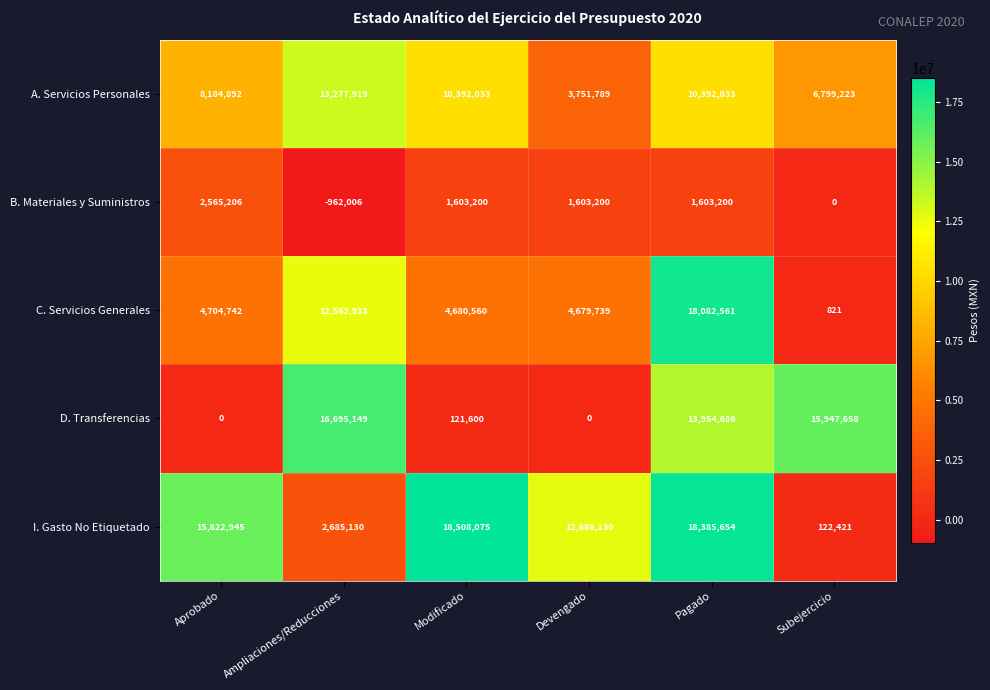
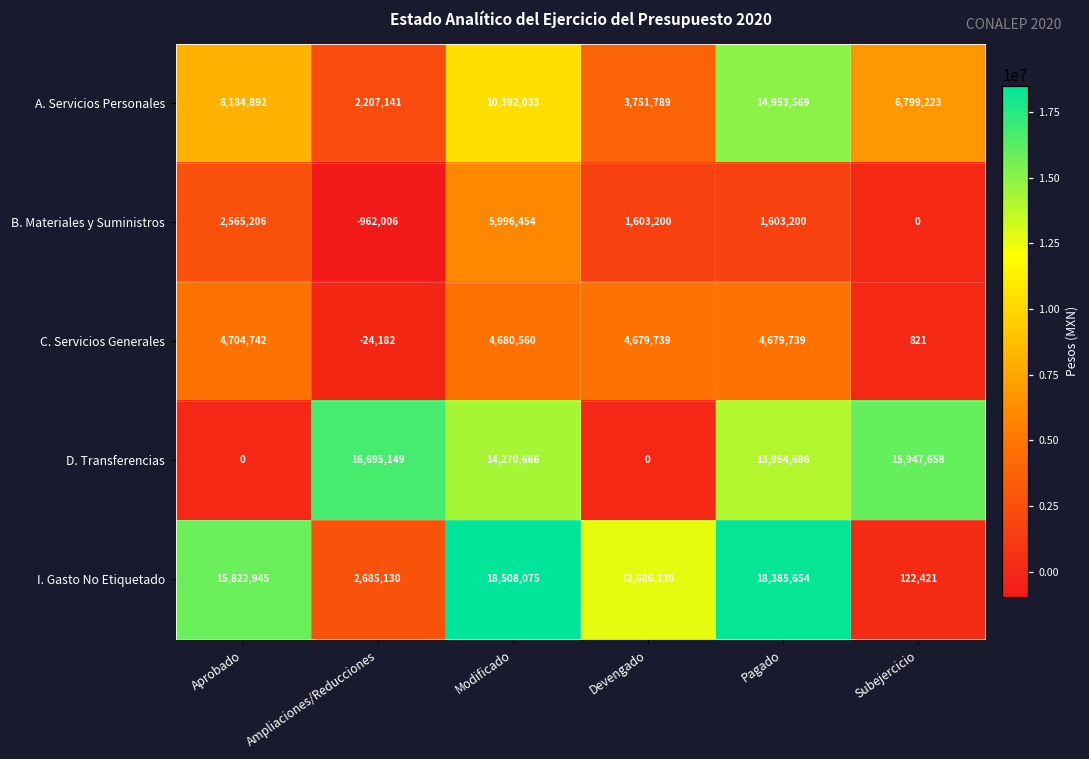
A. Servicios Personales, Ampliaciones/Reducciones: 13,277,919 -> 2,207,141
A. Servicios Personales, Pagado: 10,392,033 -> 14,953,569
B. Materiales y Suministros, Modificado: 1,603,200 -> 5,996,454
C. Servicios Generales, Ampliaciones/Reducciones: 12,562,933 -> -24,182
C. Servicios Generales, Pagado: 18,082,561 -> 4,679,739
D. Transferencias, Modificado: 121,600 -> 14,270,666
